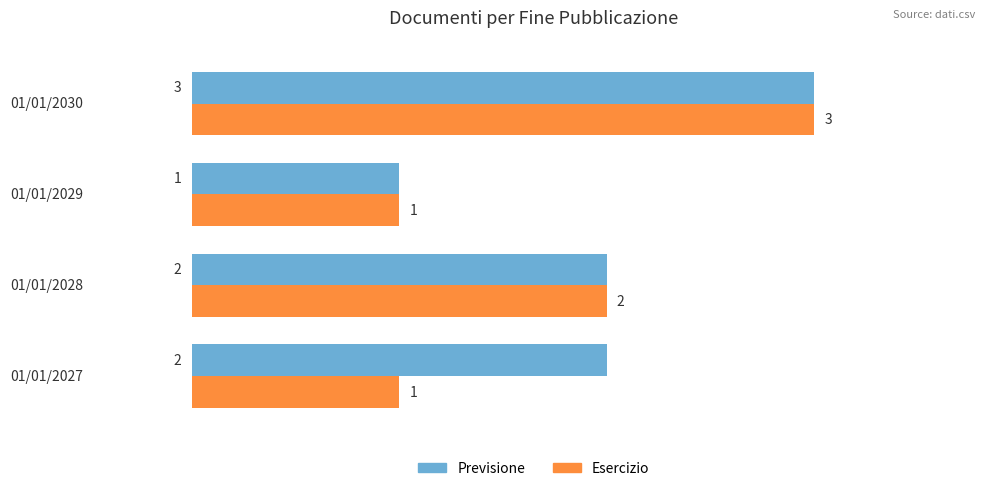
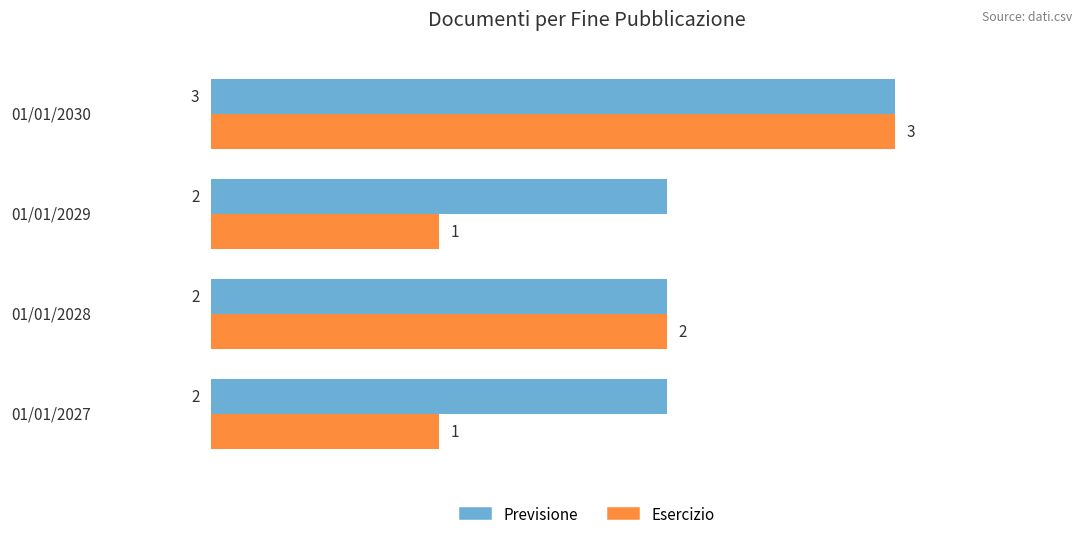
Previsione, 01/01/2029: 1 -> 2
